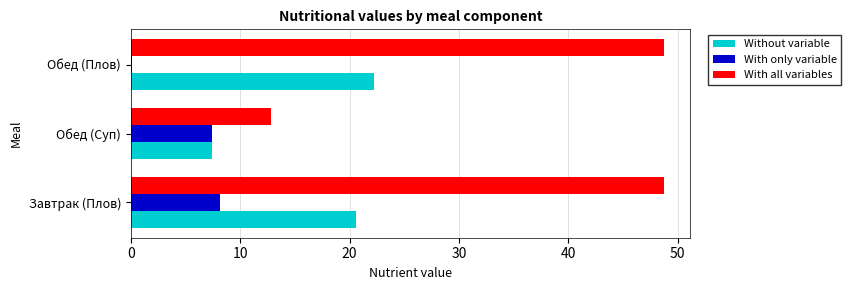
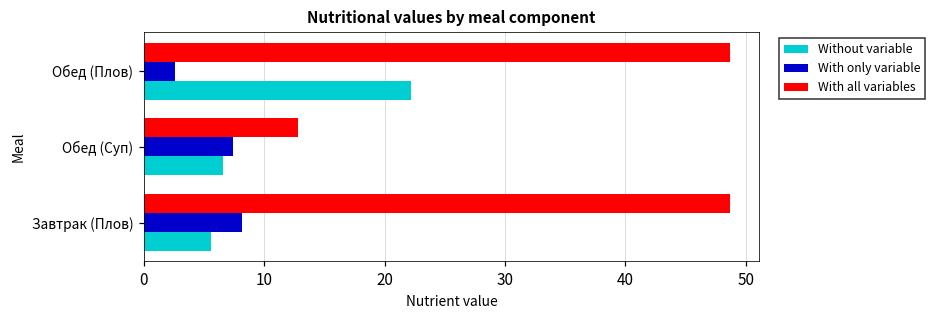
With only variable, Обед (Плов): 0.1 -> 2.6
Without variable, Обед (Суп): 7.4 -> 6.6
Without variable, Завтрак (Плов): 20.6 -> 5.6
